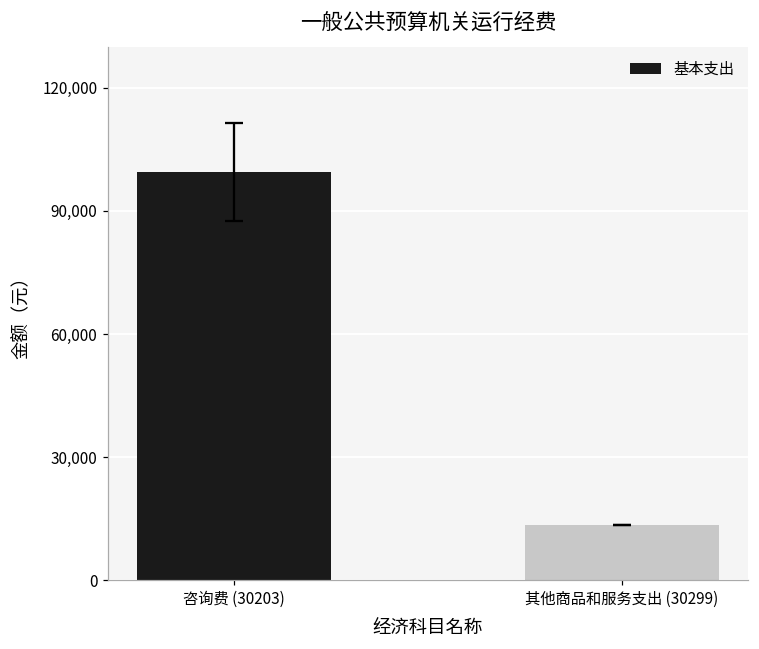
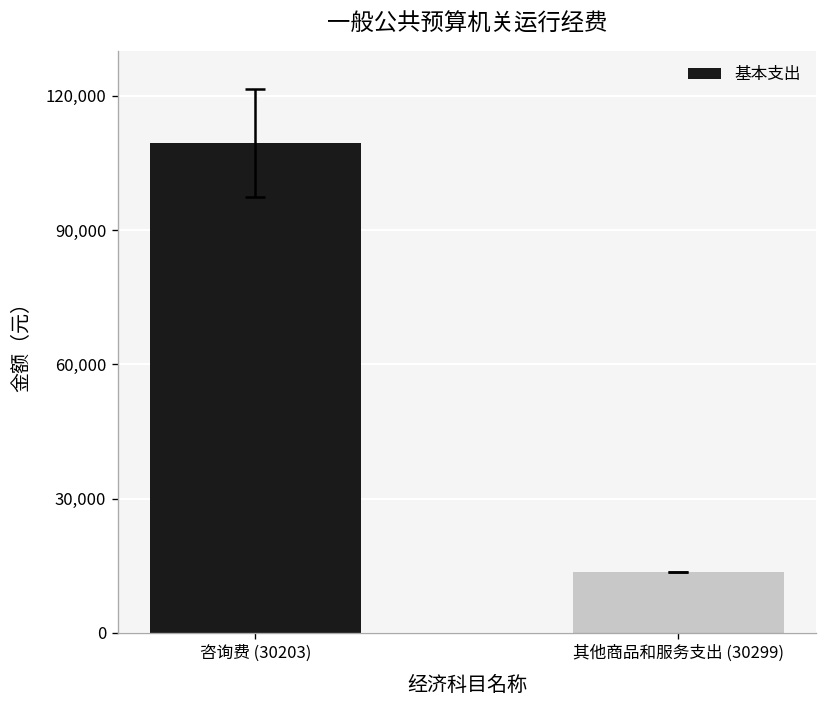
基本支出, 咨询费 (30203): 99,000 -> 109,000
